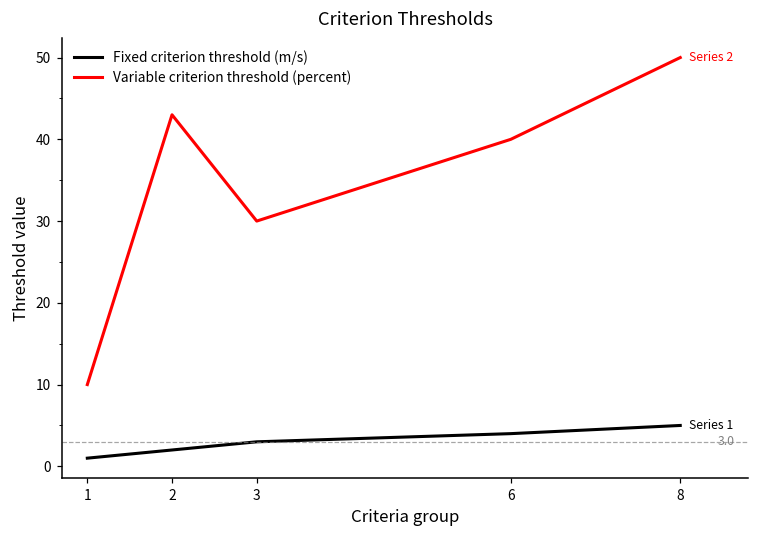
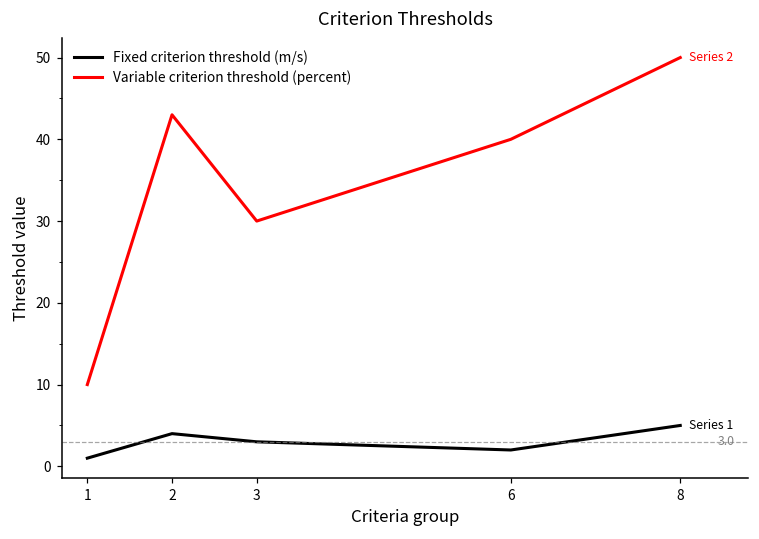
Fixed criterion threshold (m/s), 2: 2 -> 4
Fixed criterion threshold (m/s), 6: 4 -> 2
